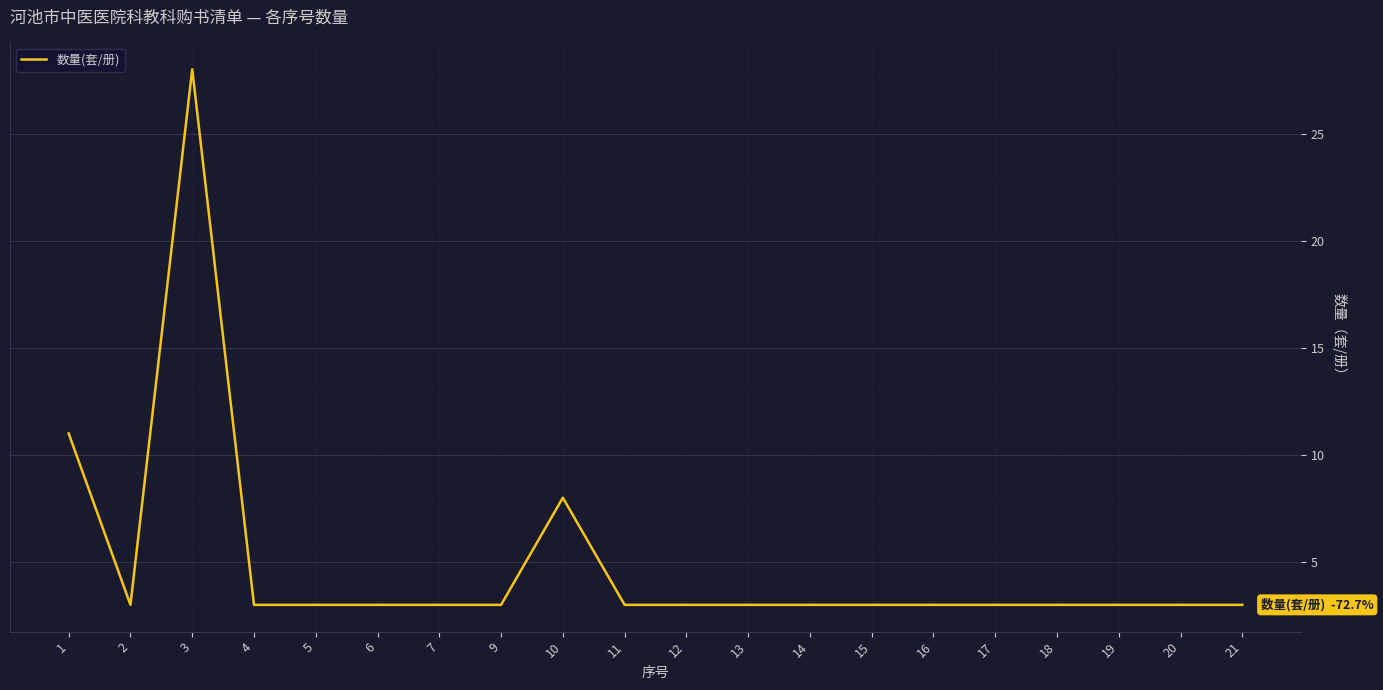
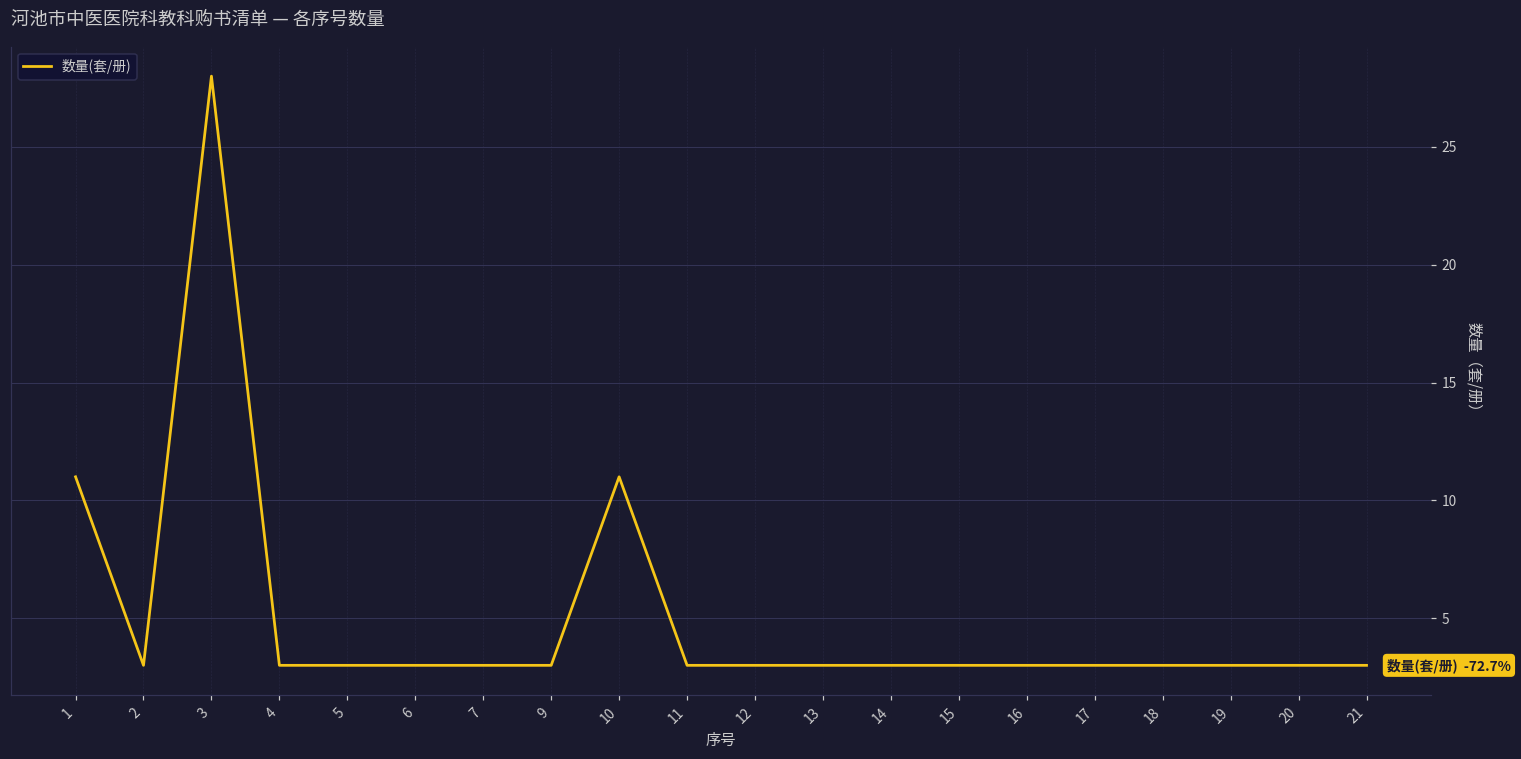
10: 8 -> 11
